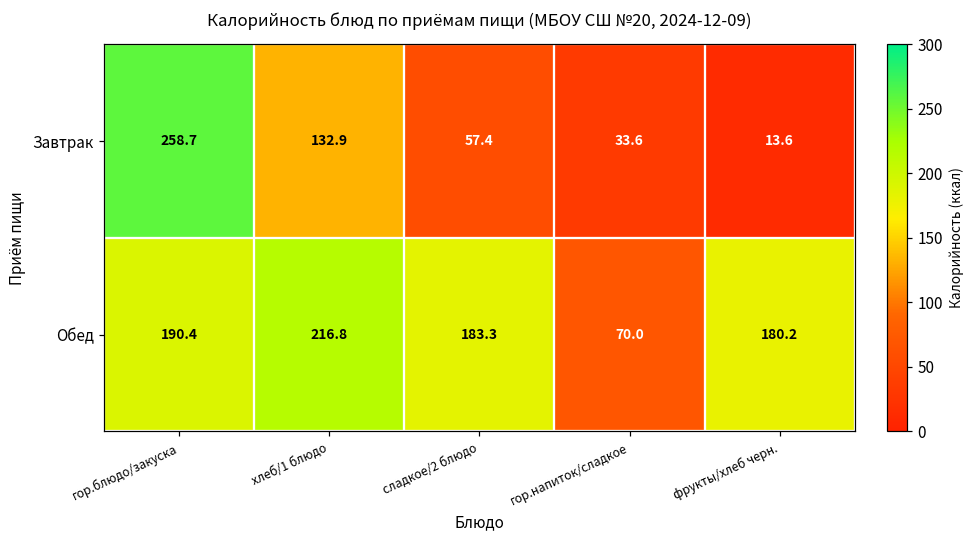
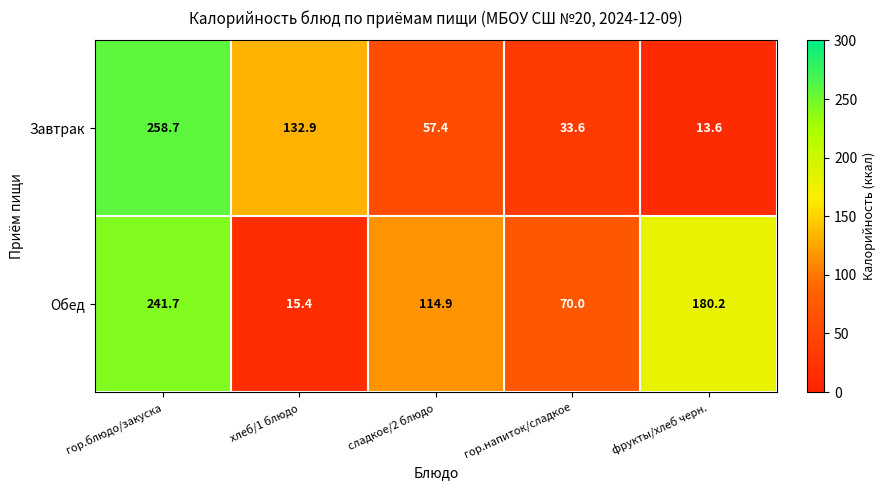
Обед, гор.блюдо/закуска: 190.4 -> 241.7
Обед, хлеб/1 блюдо: 216.8 -> 15.4
Обед, сладкое/2 блюдо: 183.3 -> 114.9
